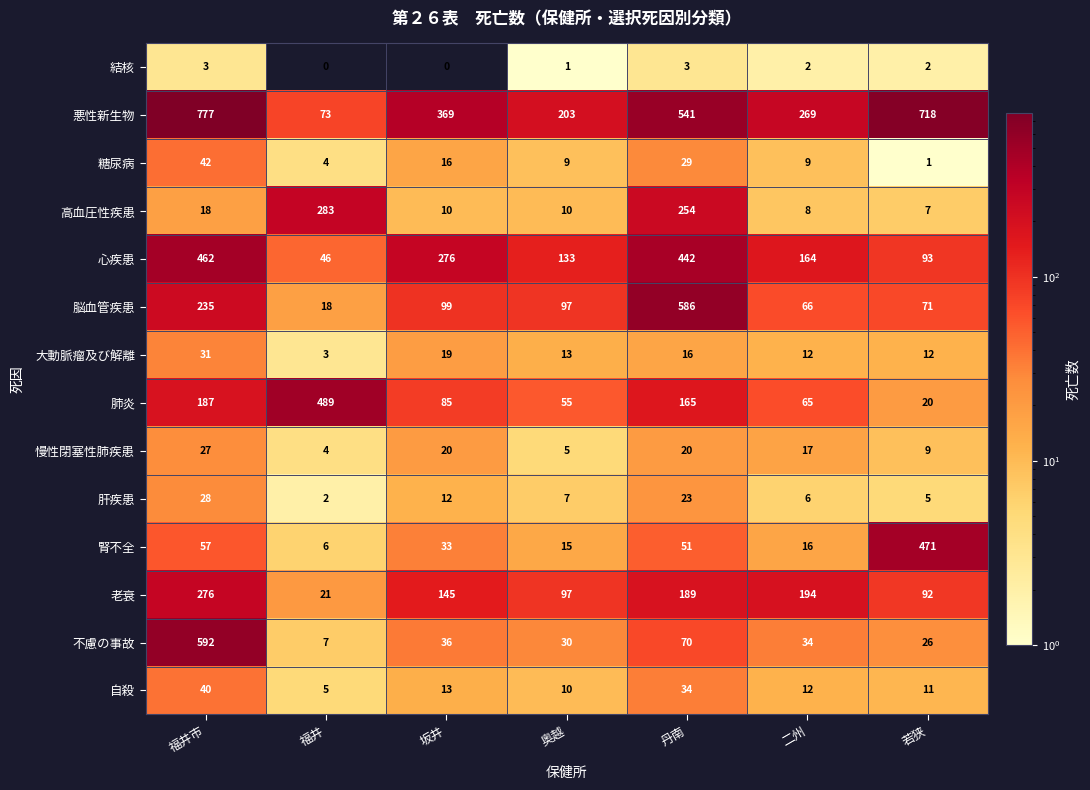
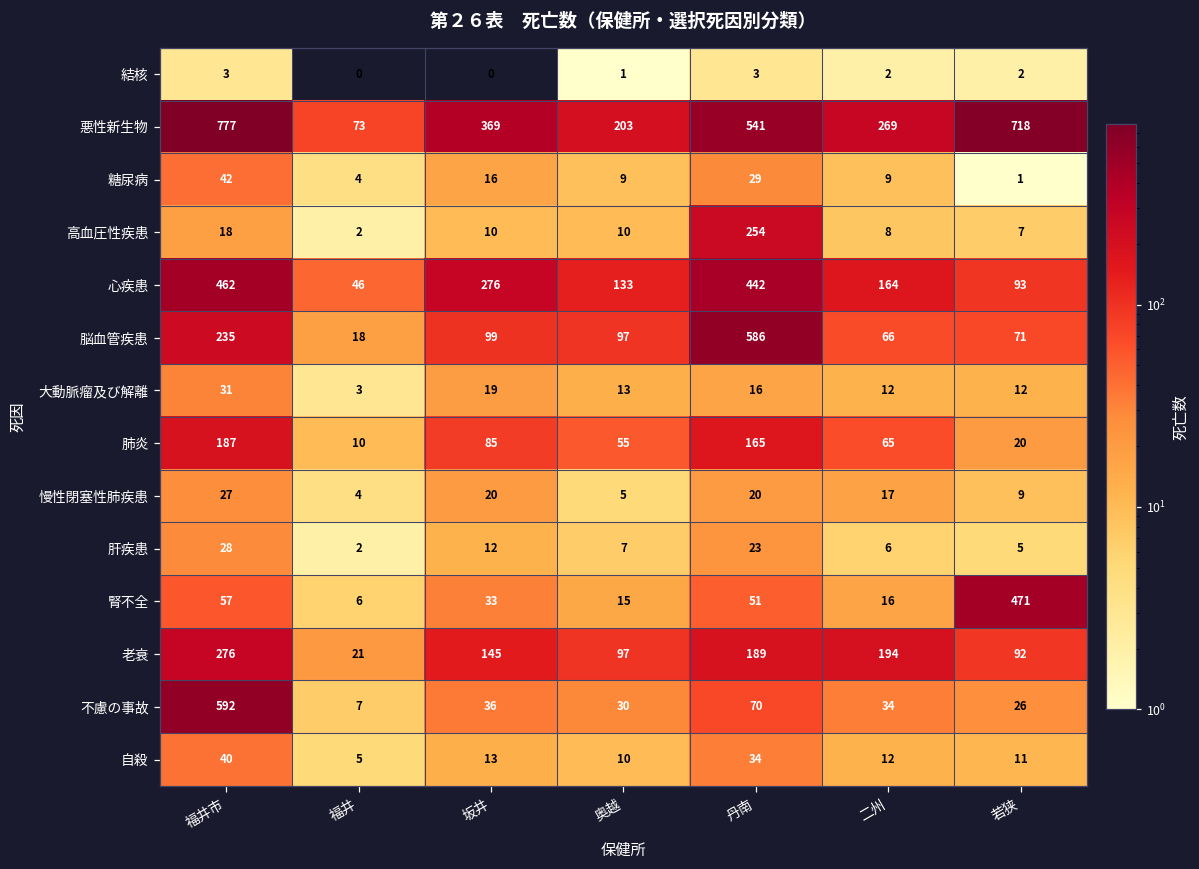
高血圧性疾患, 福井: 283 -> 2
肺炎, 福井: 489 -> 10
